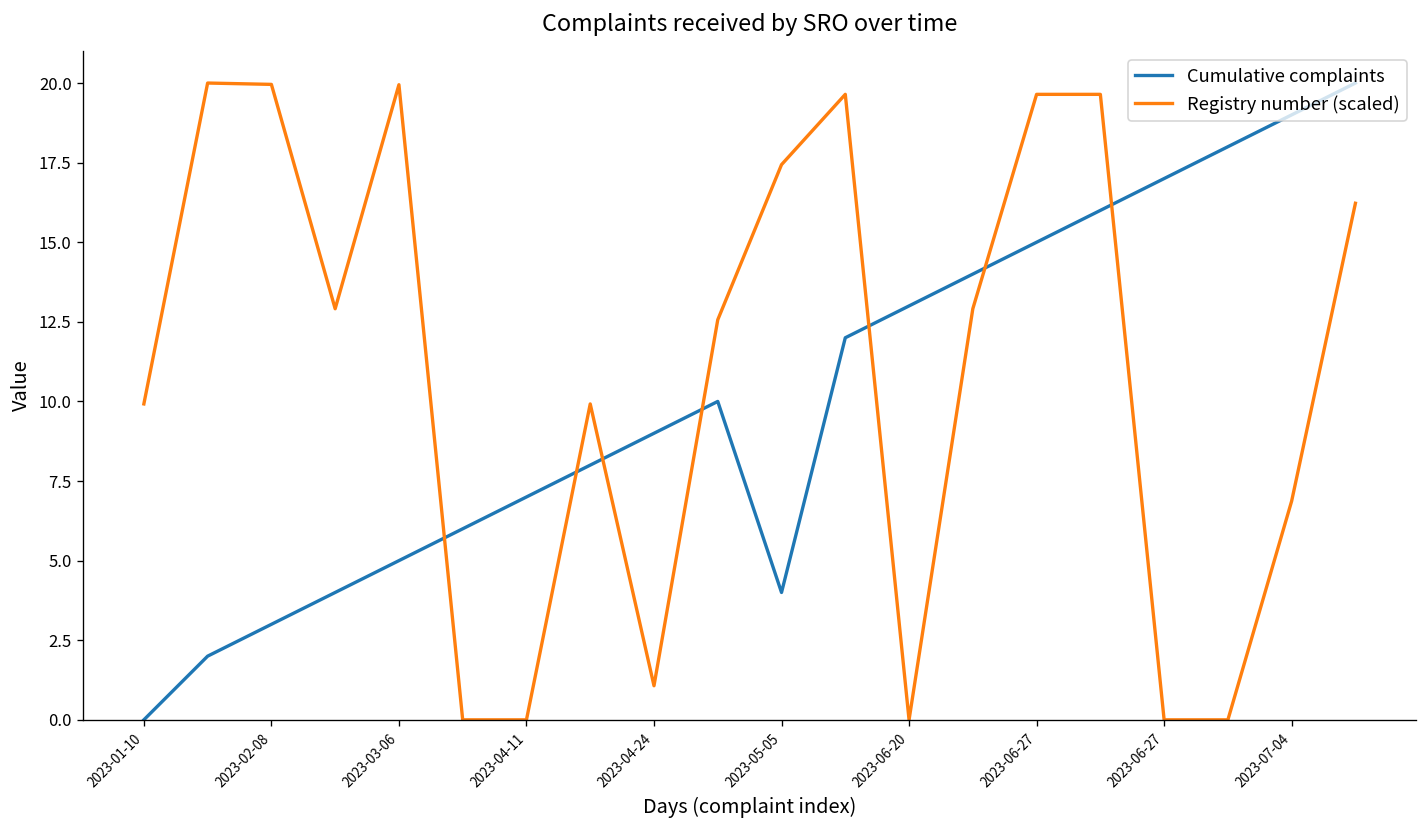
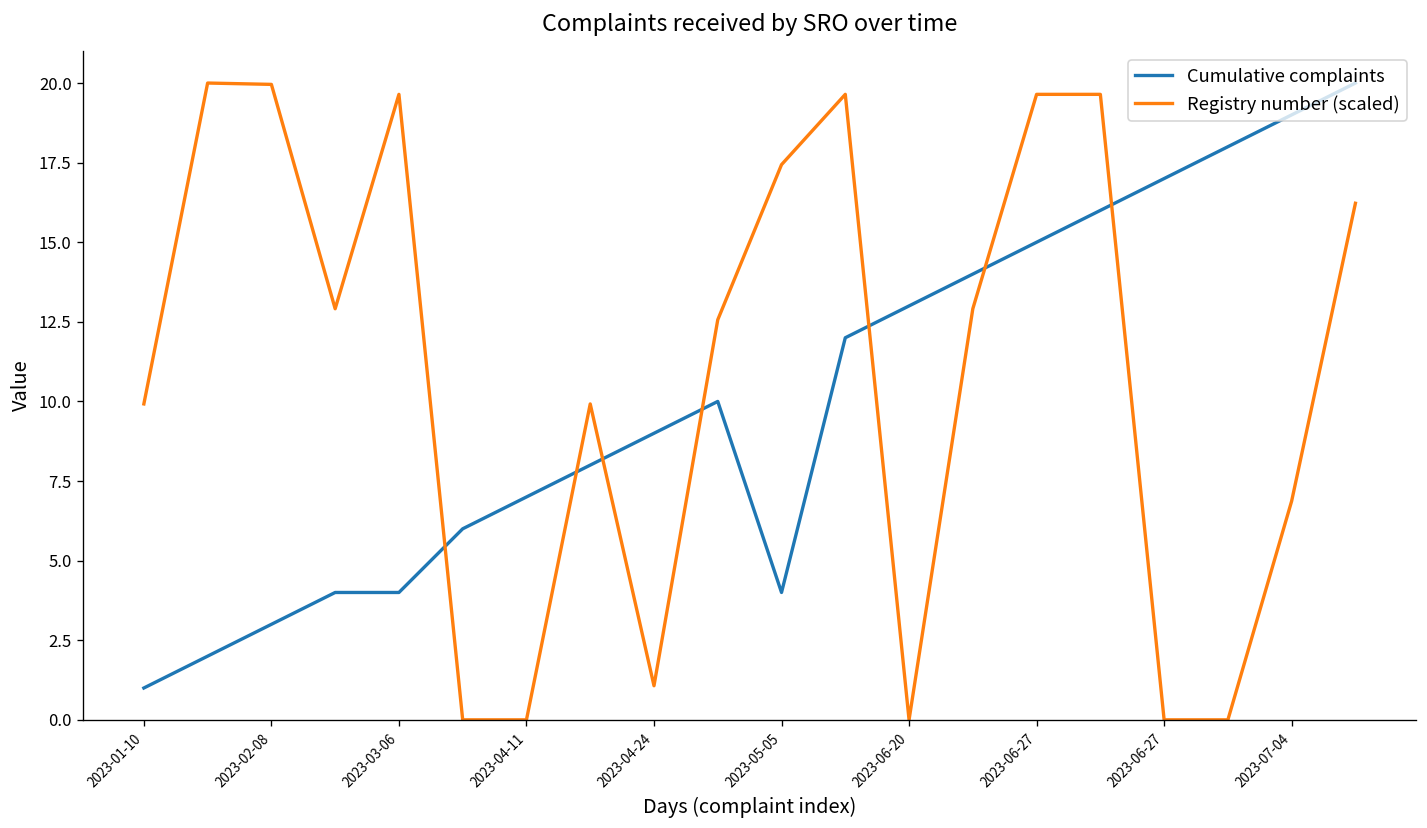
Cumulative complaints, 2023-01-10: 0 -> 1
Cumulative complaints, 2023-03-06: 5 -> 4
Registry number (scaled), 2023-03-06: 19.9 -> 19.6
